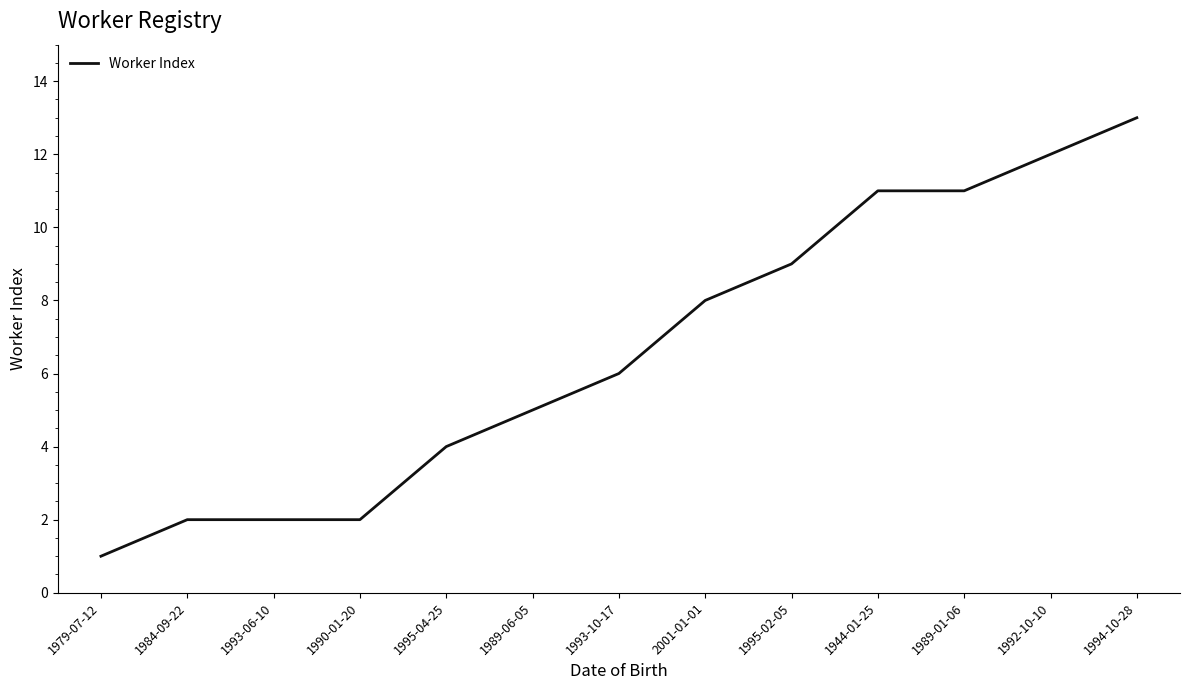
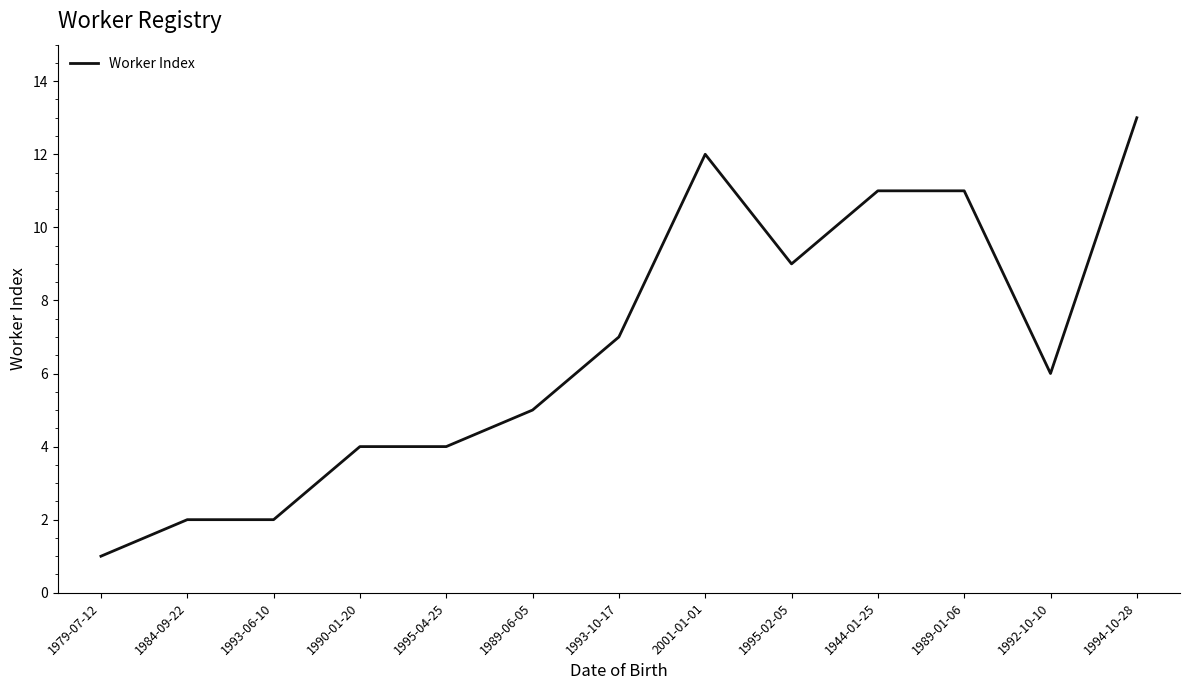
1990-01-20: 2 -> 4
1993-10-17: 6 -> 7
2001-01-01: 8 -> 12
1992-10-10: 12 -> 6
